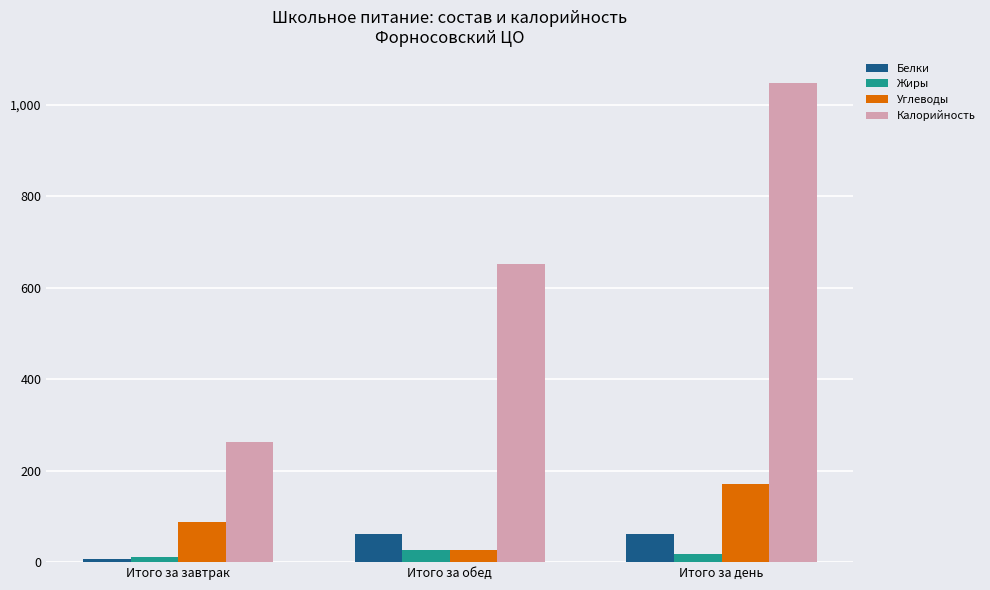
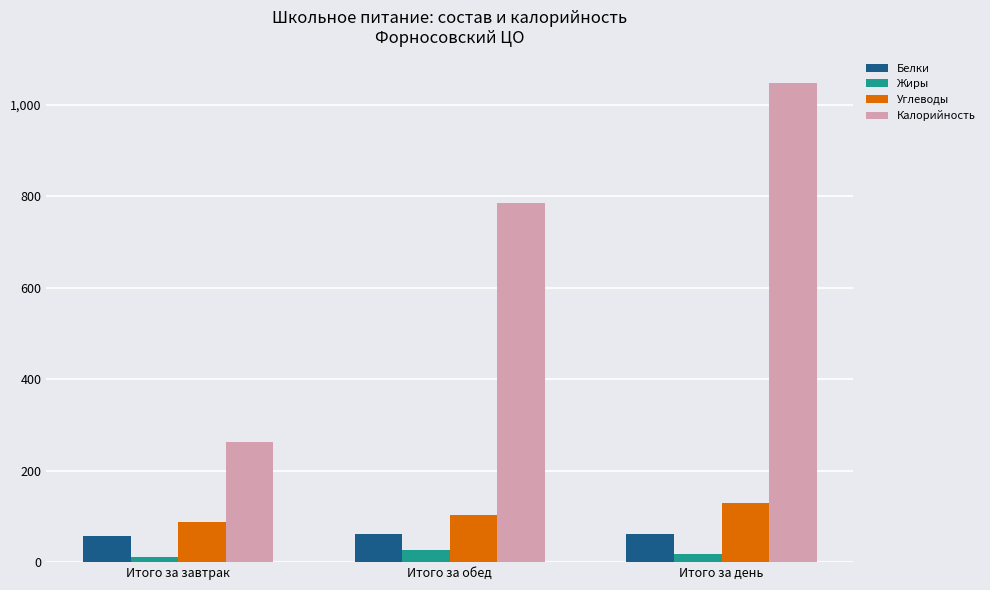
Белки, Итого за завтрак: 10 -> 60
Углеводы, Итого за обед: 30 -> 100
Калорийность, Итого за обед: 650 -> 790
Углеводы, Итого за день: 170 -> 130
